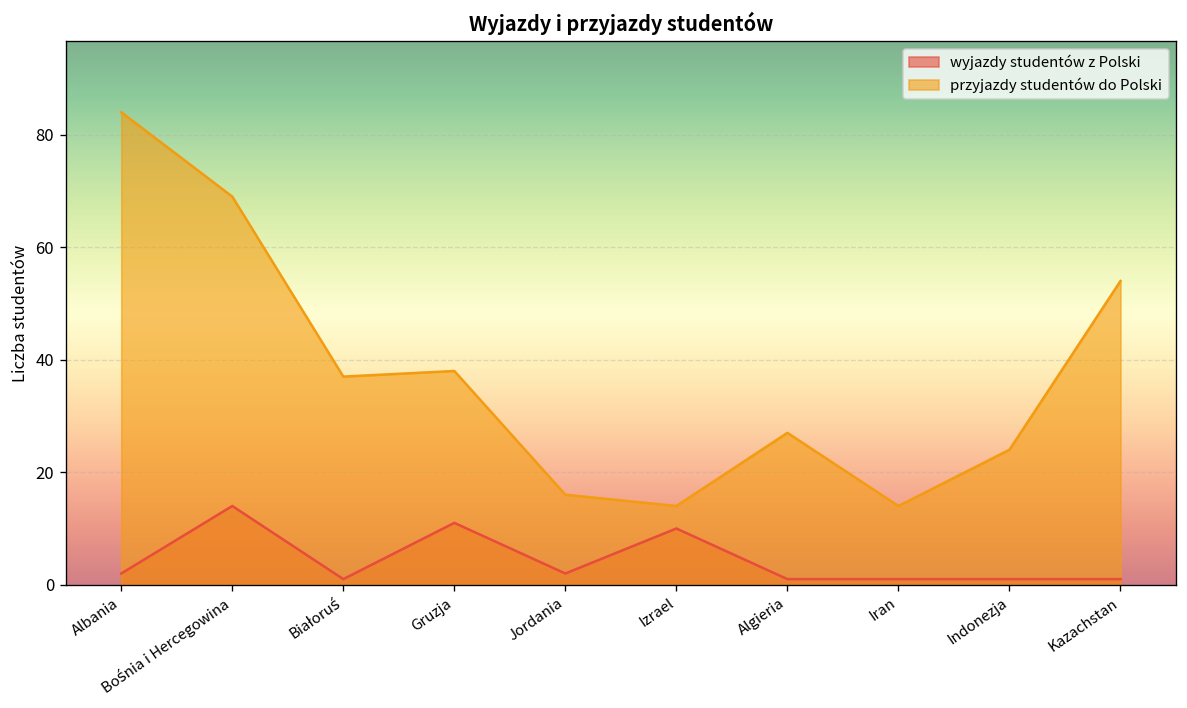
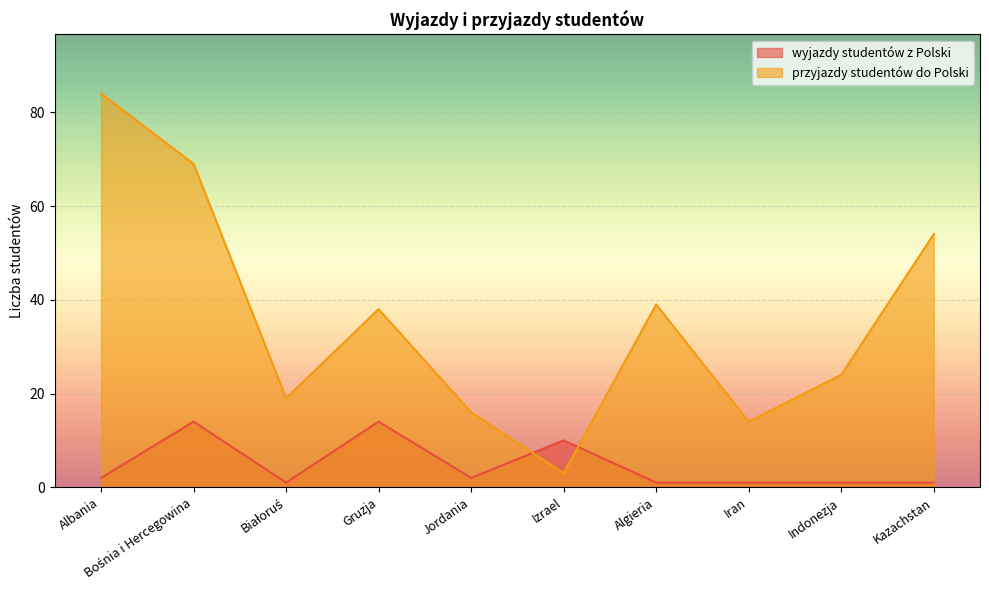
przyjazdy studentów do Polski, Białoruś: 37 -> 19
wyjazdy studentów z Polski, Gruzja: 11 -> 14
przyjazdy studentów do Polski, Izrael: 14 -> 3
przyjazdy studentów do Polski, Algieria: 27 -> 39
